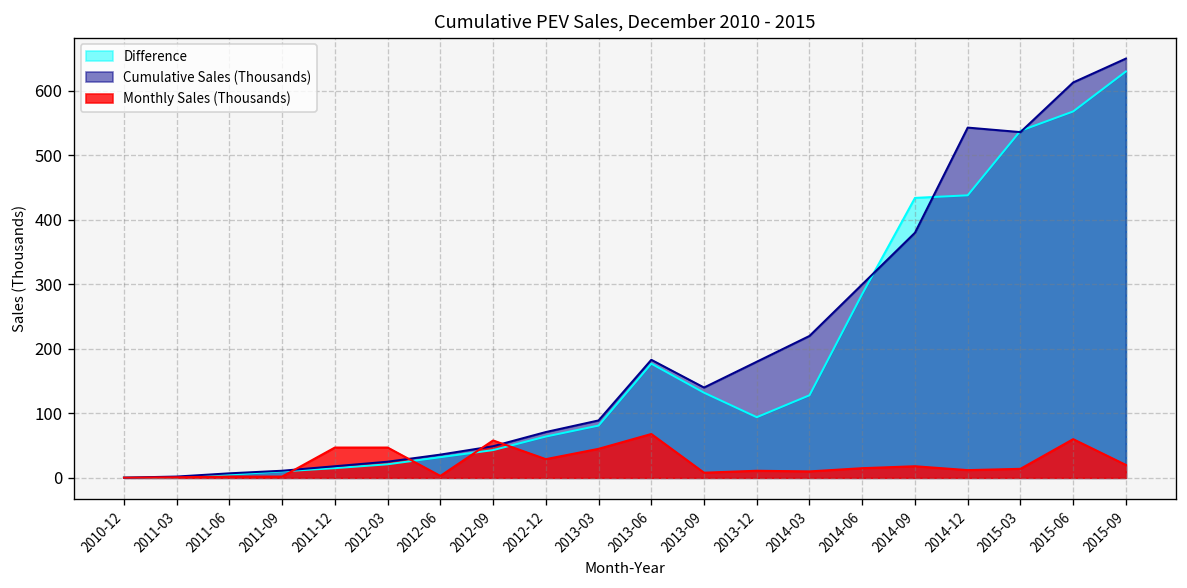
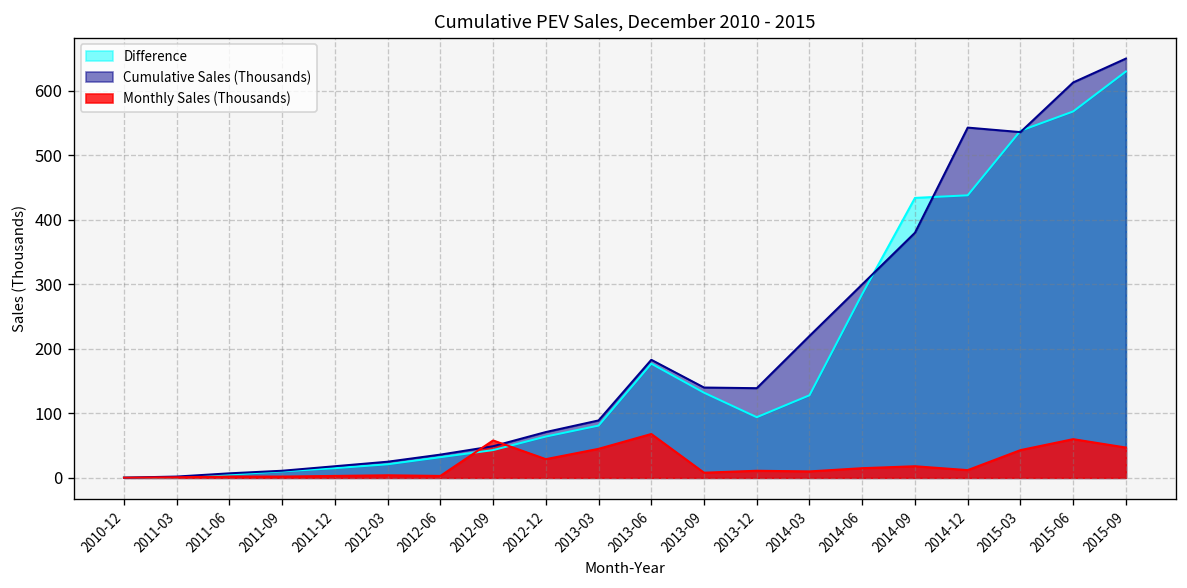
Monthly Sales (Thousands), 2011-12: 50 -> 0
Monthly Sales (Thousands), 2012-03: 50 -> 0
Cumulative Sales (Thousands), 2013-12: 180 -> 140
Monthly Sales (Thousands), 2015-03: 10 -> 40
Monthly Sales (Thousands), 2015-09: 20 -> 50
